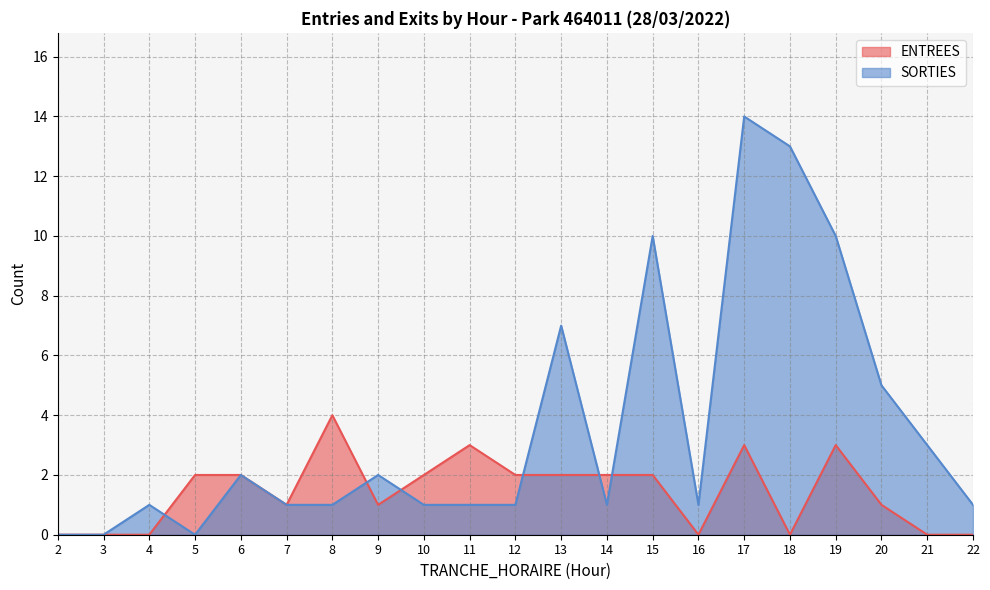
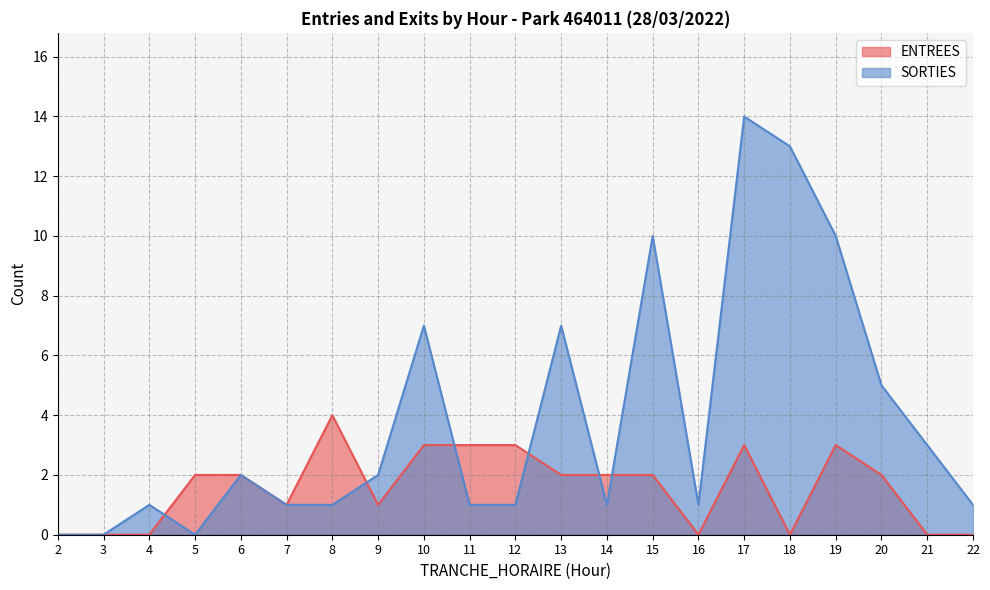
ENTREES, 10: 2 -> 3
SORTIES, 10: 1 -> 7
ENTREES, 12: 2 -> 3
ENTREES, 20: 1 -> 2
